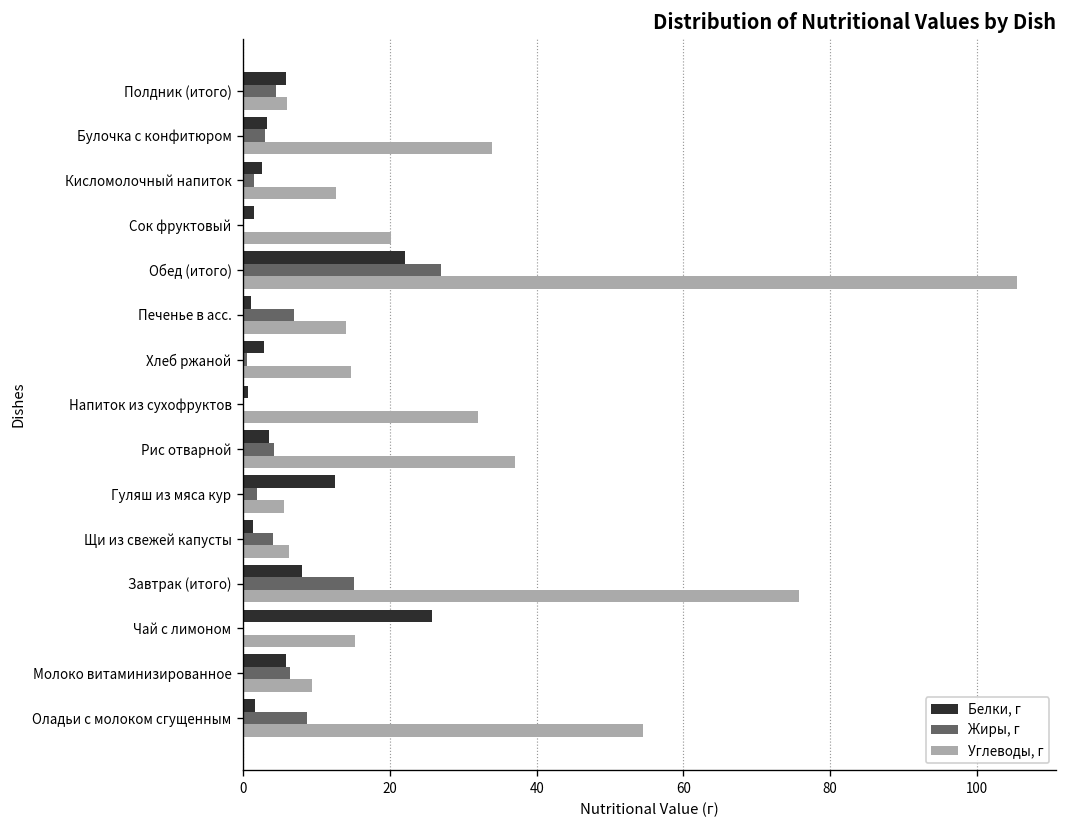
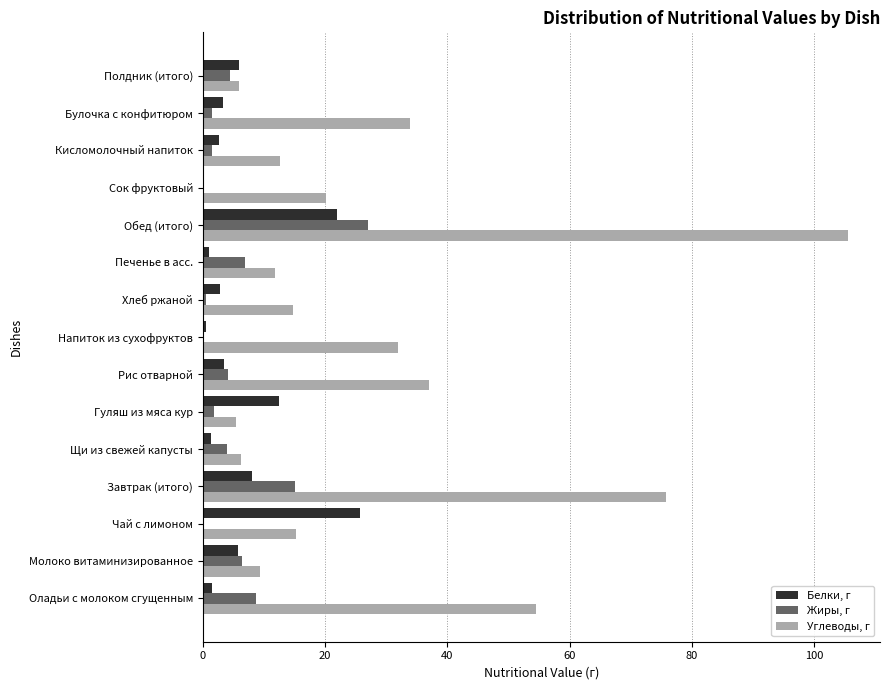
Жиры, г, Булочка с конфитюром: 3 -> 2
Белки, г, Сок фруктовый: 2 -> 0
Углеводы, г, Печенье в асс.: 14 -> 12
